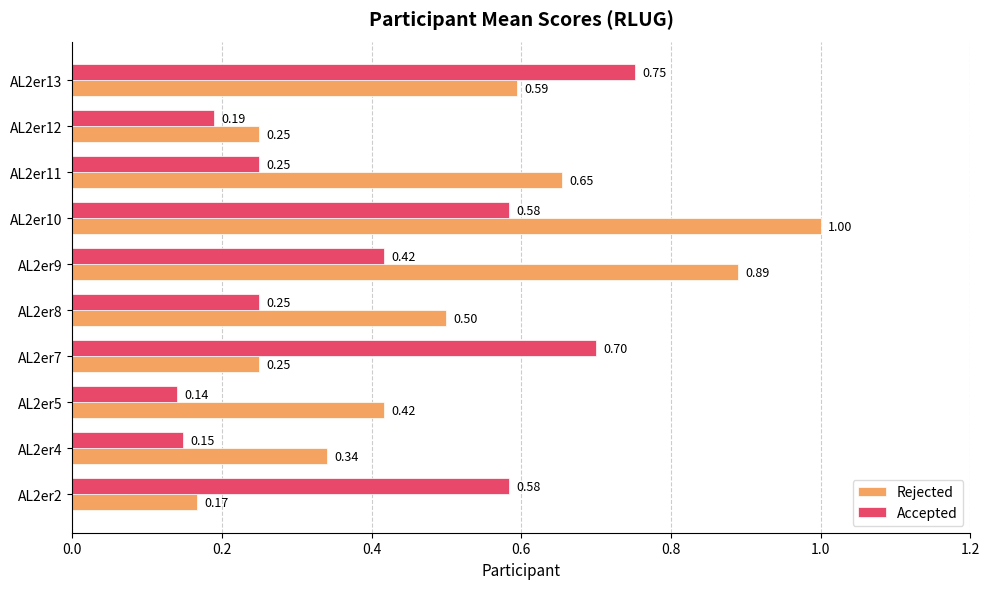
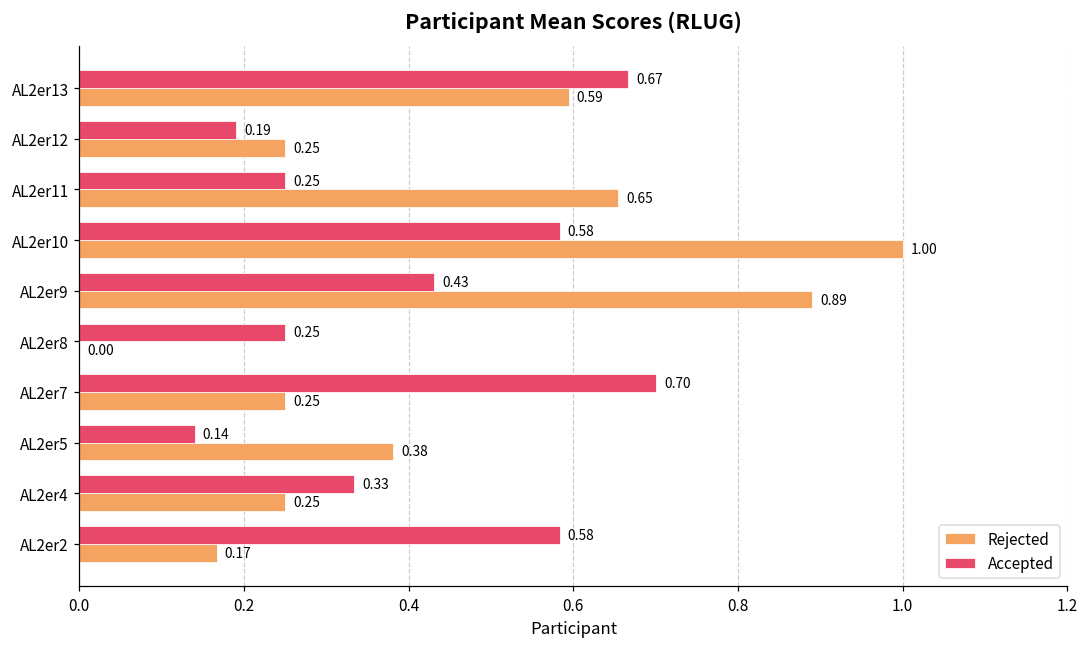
Accepted, AL2er13: 0.75 -> 0.67
Accepted, AL2er9: 0.42 -> 0.43
Rejected, AL2er8: 0.50 -> 0.00
Rejected, AL2er5: 0.42 -> 0.38
Accepted, AL2er4: 0.15 -> 0.33
Rejected, AL2er4: 0.34 -> 0.25
